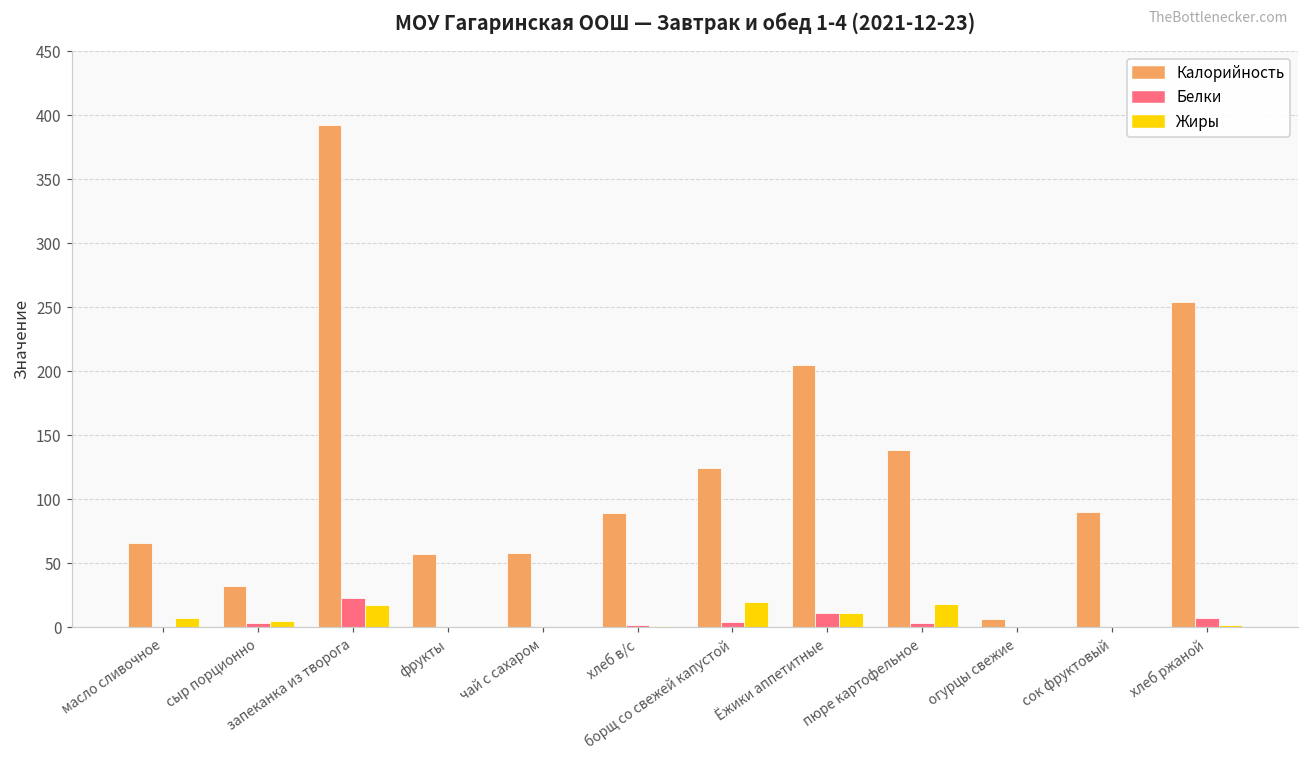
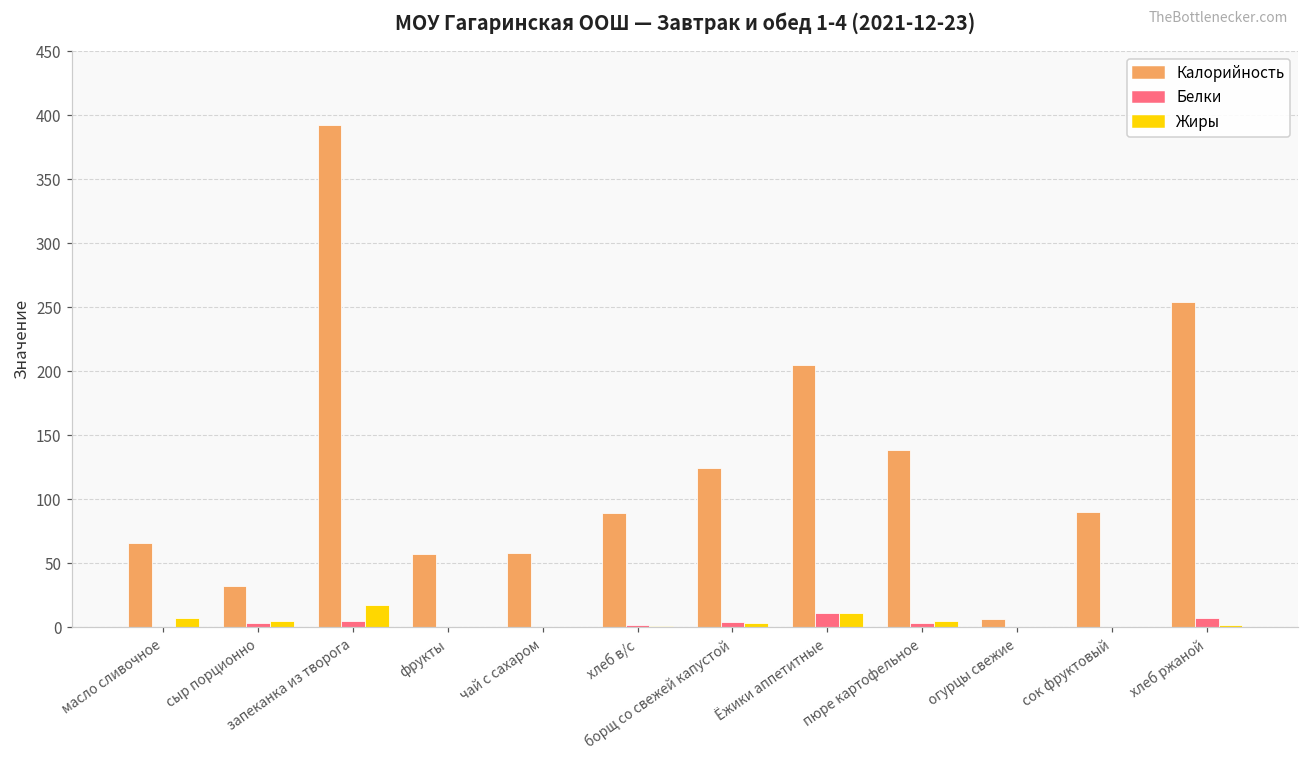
Белки, запеканка из творога: 23 -> 5
Жиры, борщ со свежей капустой: 20 -> 3
Жиры, пюре картофельное: 18 -> 5
